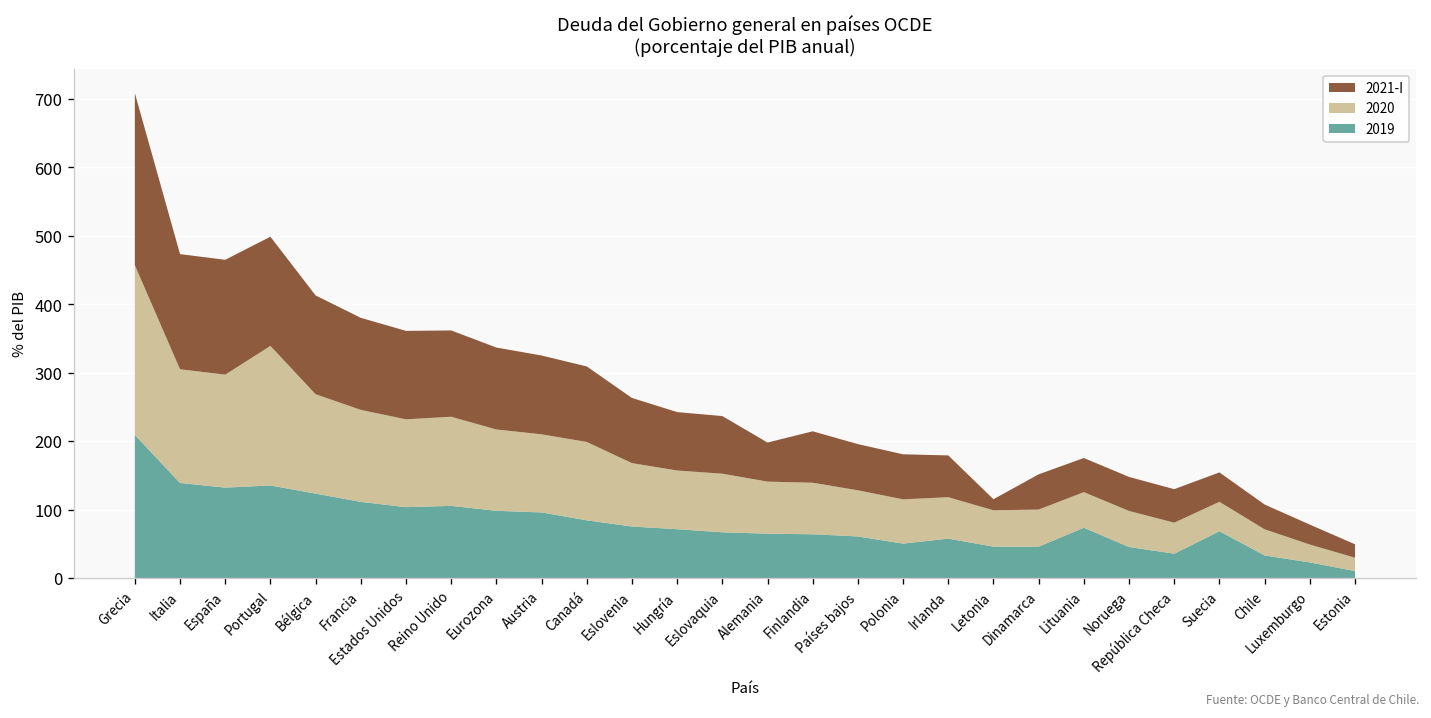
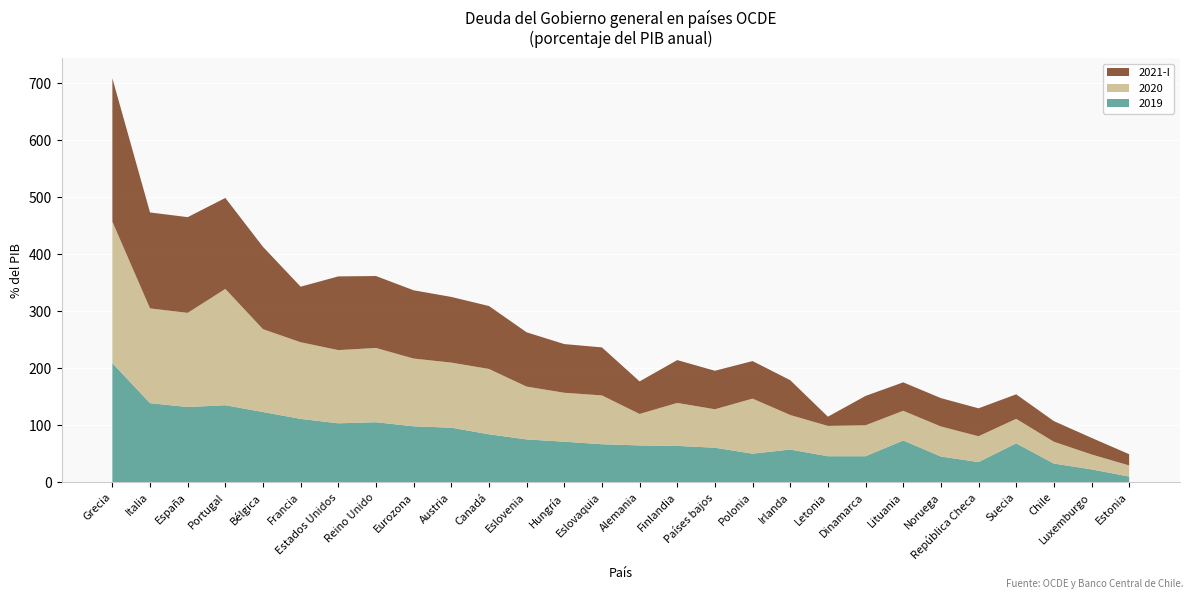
2021-I, Francia: 130 -> 100
2020, Alemania: 80 -> 60
2020, Polonia: 60 -> 100
